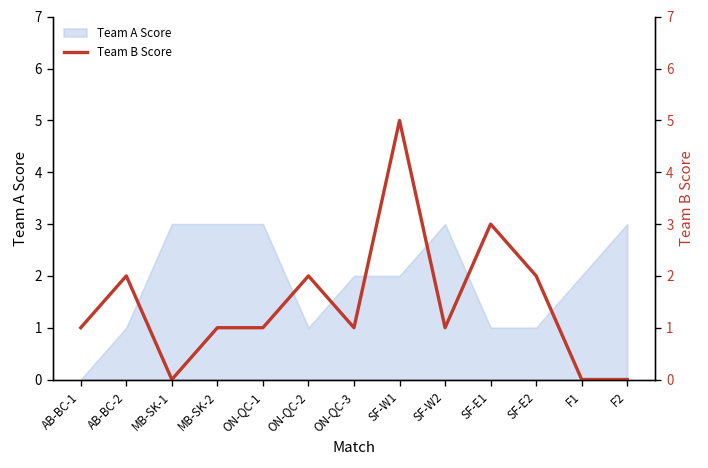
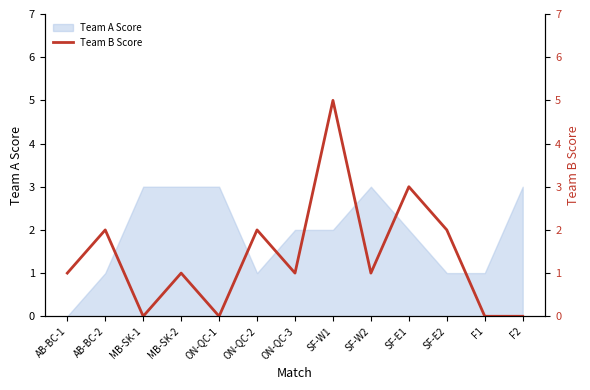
Team A Score, SF-E1: 1 -> 2
Team A Score, F1: 2 -> 1
Team B Score, ON-QC-1: 1 -> 0
